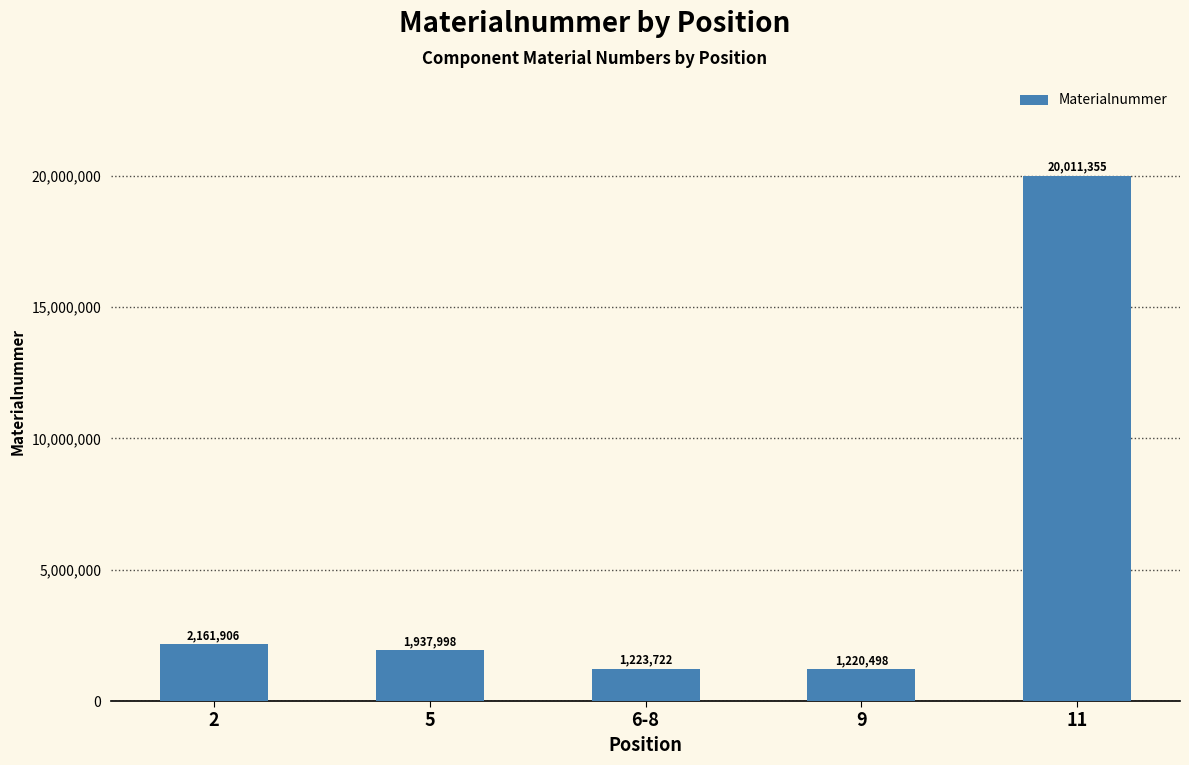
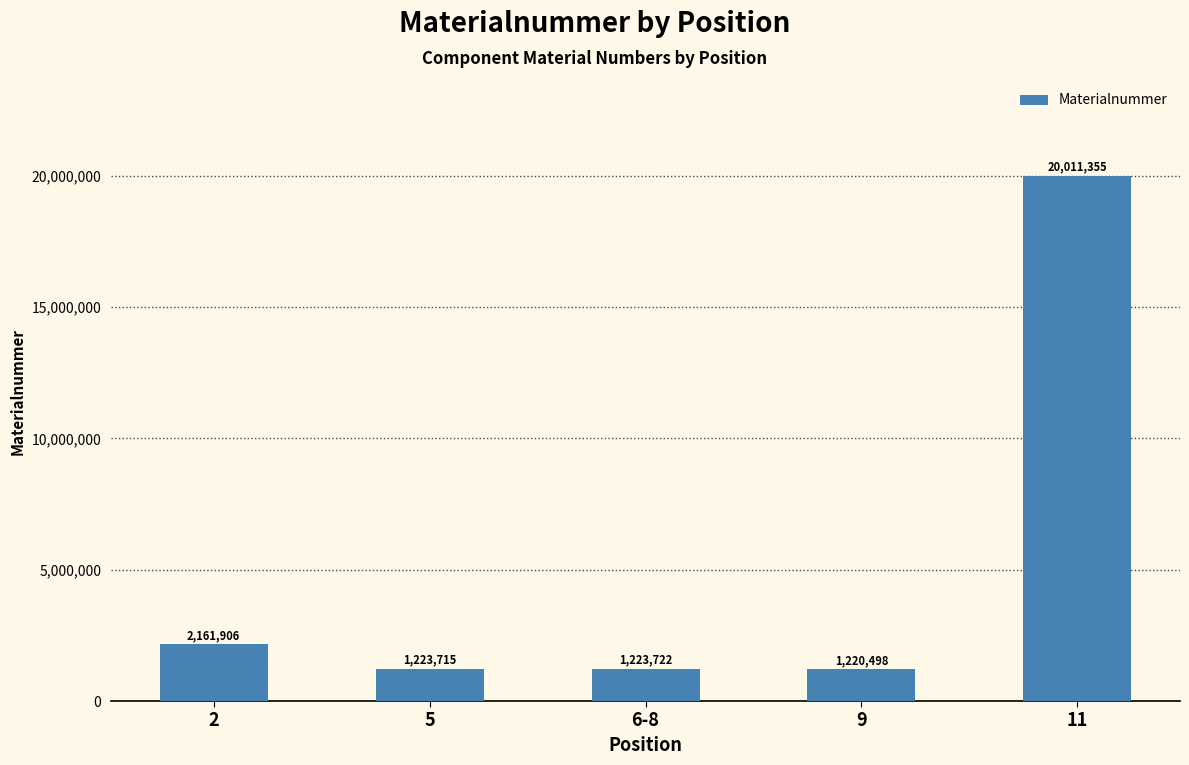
5: 1,937,998 -> 1,223,715
